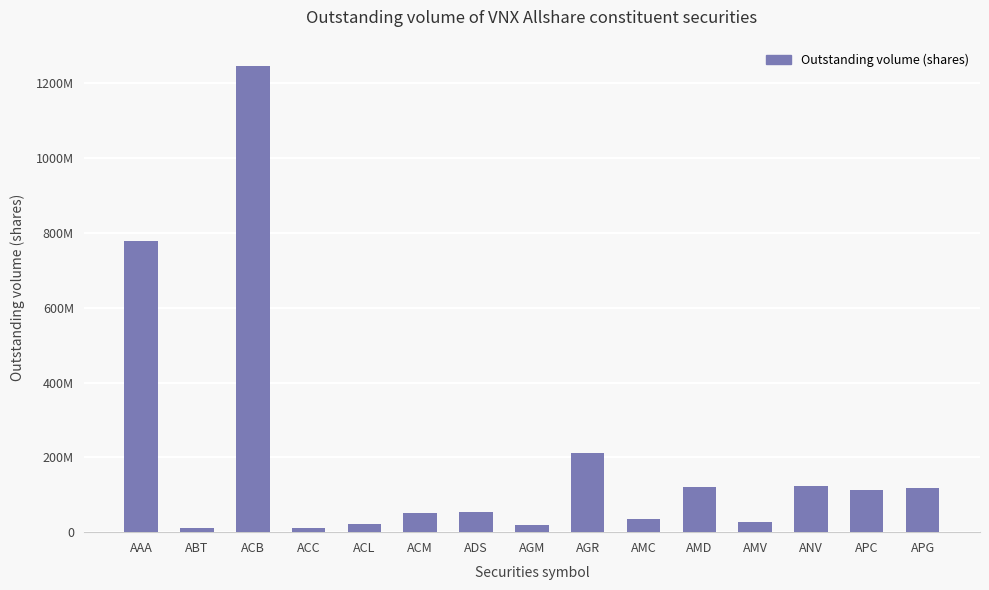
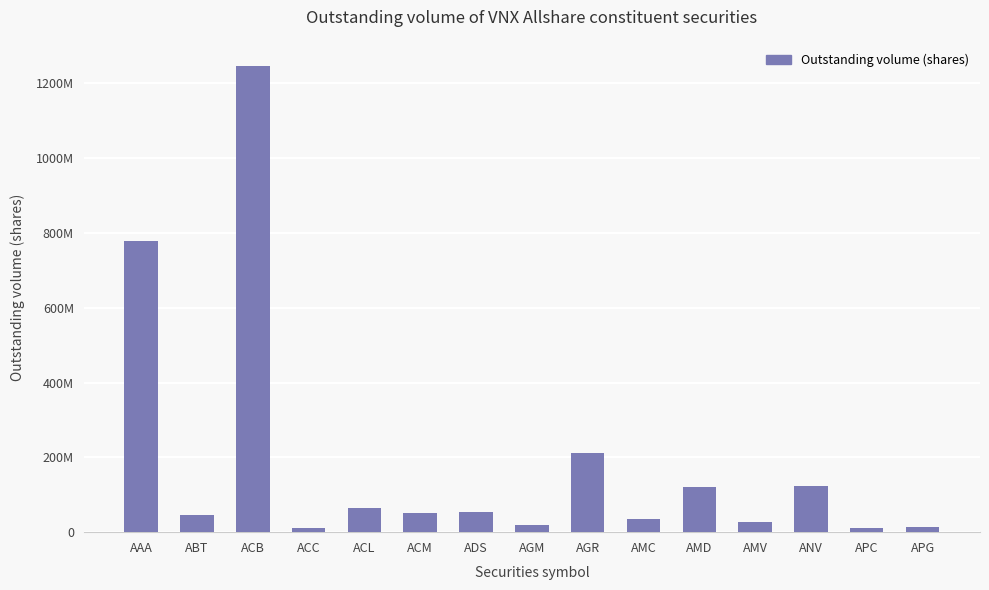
ABT: 10000000 -> 40000000
ACL: 20000000 -> 60000000
APC: 110000000 -> 10000000
APG: 120000000 -> 10000000
